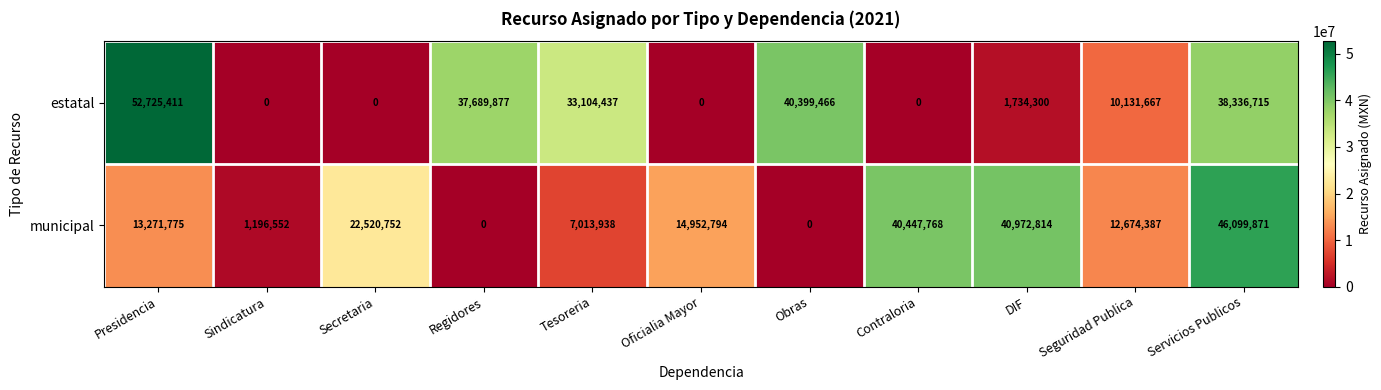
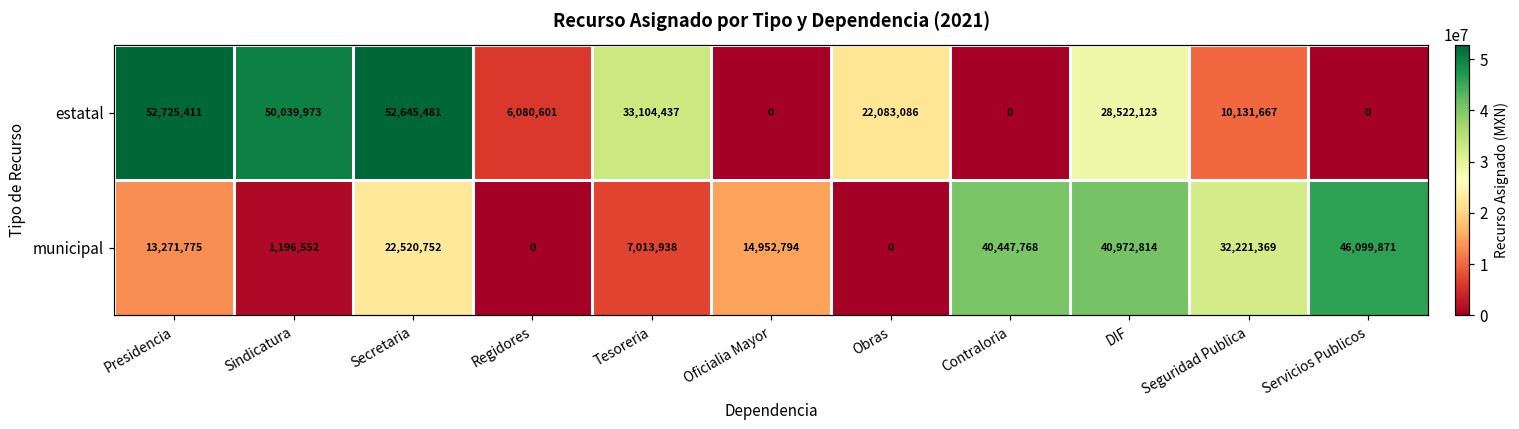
estatal, Sindicatura: 0 -> 50,039,973
estatal, Secretaria: 0 -> 52,645,481
estatal, Regidores: 37,689,877 -> 6,080,601
estatal, Obras: 40,399,466 -> 22,083,086
estatal, DIF: 1,734,300 -> 28,522,123
estatal, Servicios Publicos: 38,336,715 -> 0
municipal, Seguridad Publica: 12,674,387 -> 32,221,369
